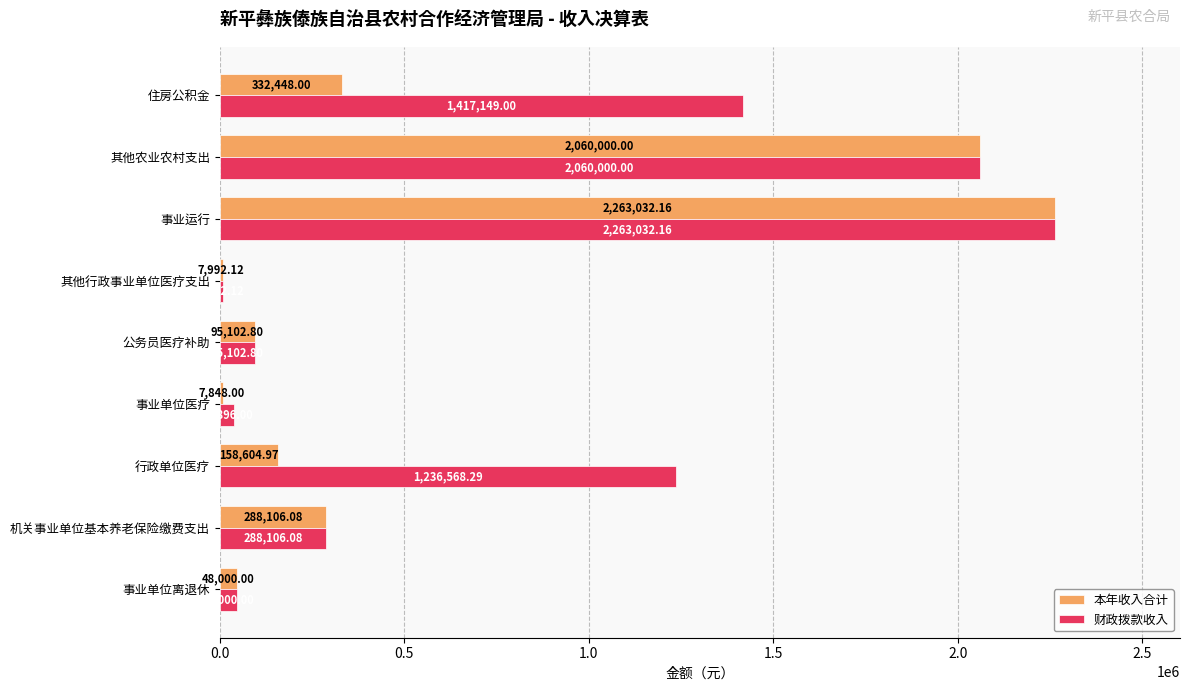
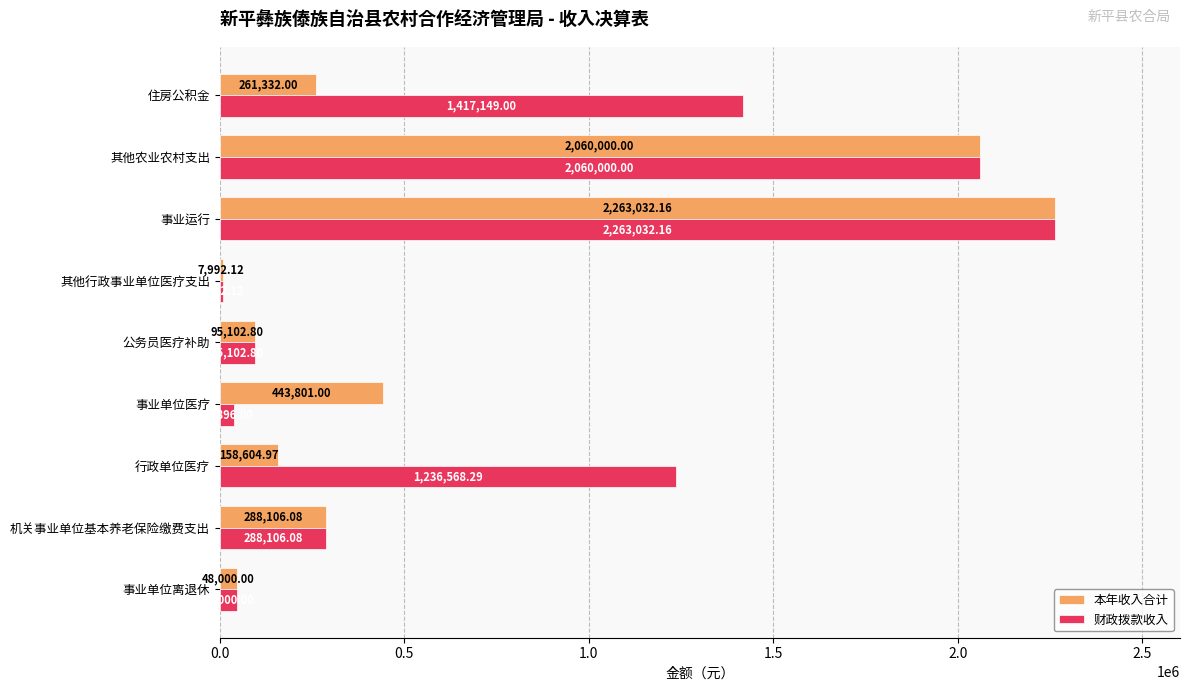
本年收入合计, 住房公积金: 332,448.00 -> 261,332.00
本年收入合计, 事业单位医疗: 7,848.00 -> 443,801.00
